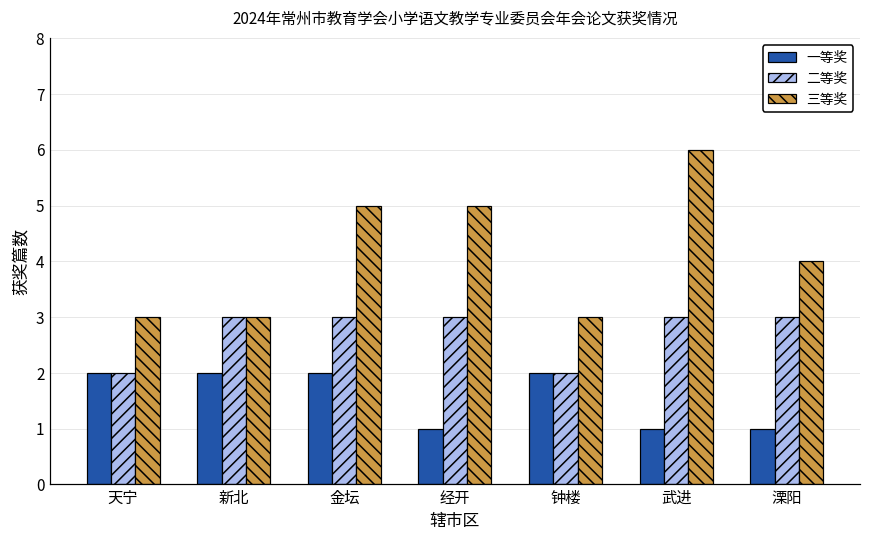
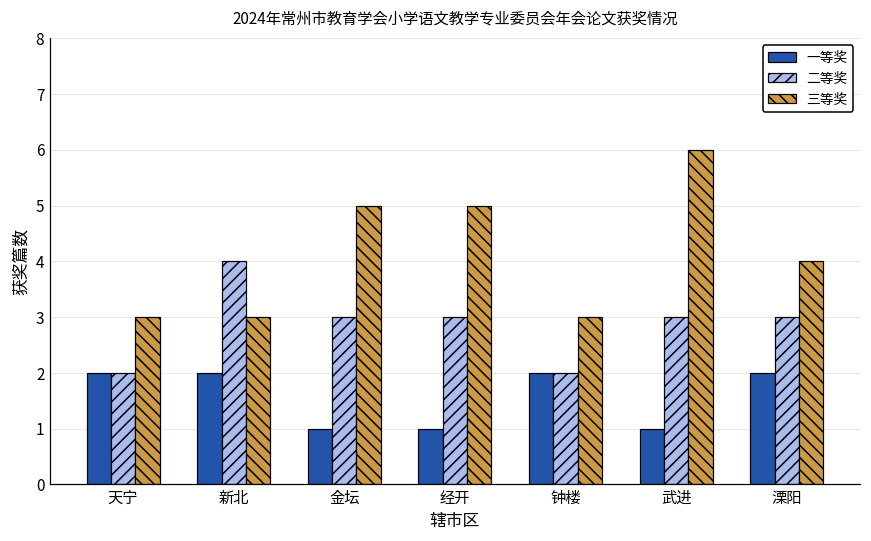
二等奖, 新北: 3 -> 4
一等奖, 金坛: 2 -> 1
一等奖, 溧阳: 1 -> 2
